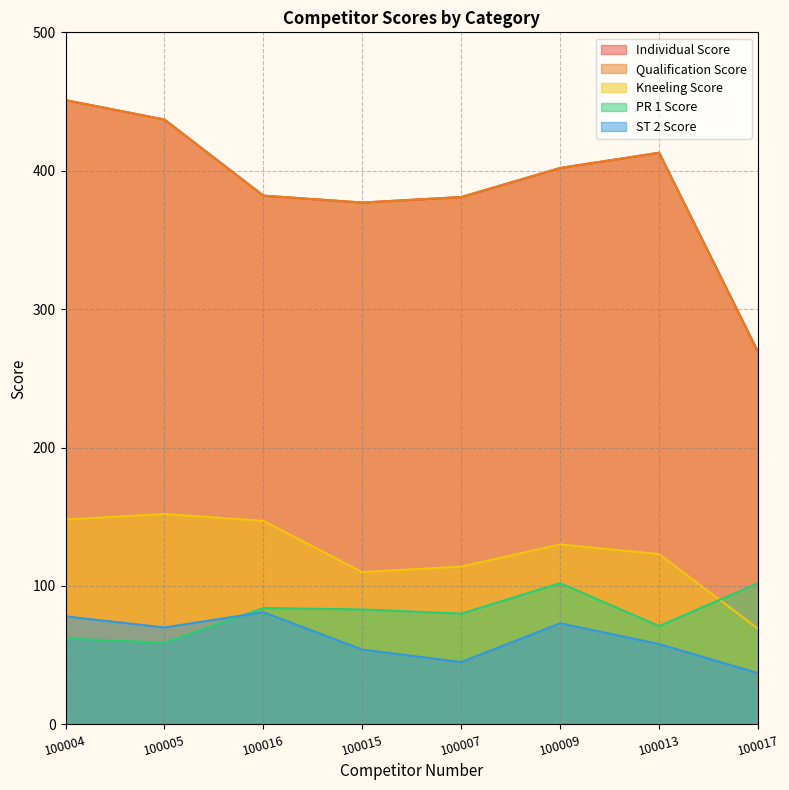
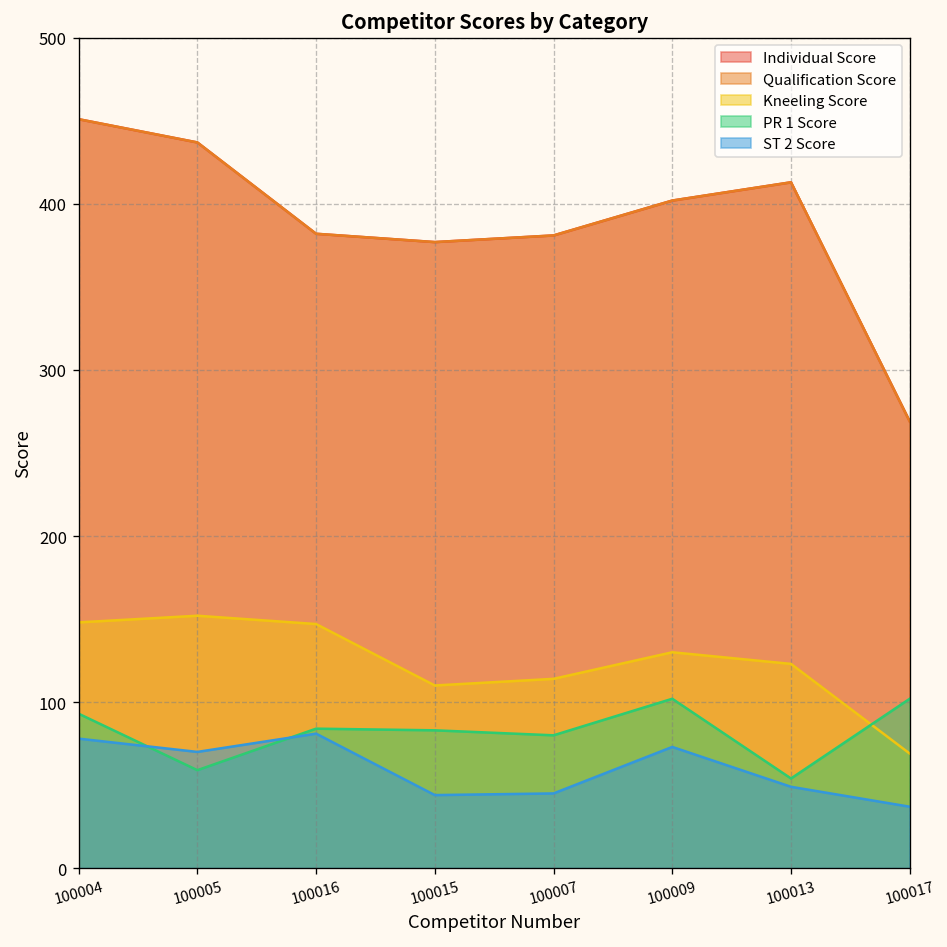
PR 1 Score, 100004: 62 -> 93
ST 2 Score, 100015: 54 -> 44
PR 1 Score, 100013: 71 -> 54
ST 2 Score, 100013: 58 -> 49
